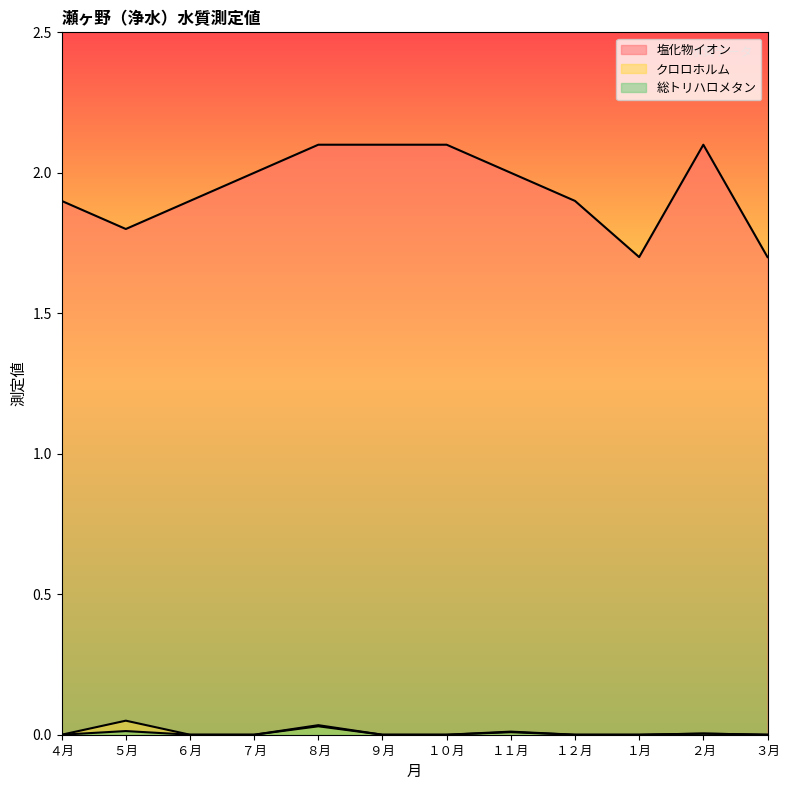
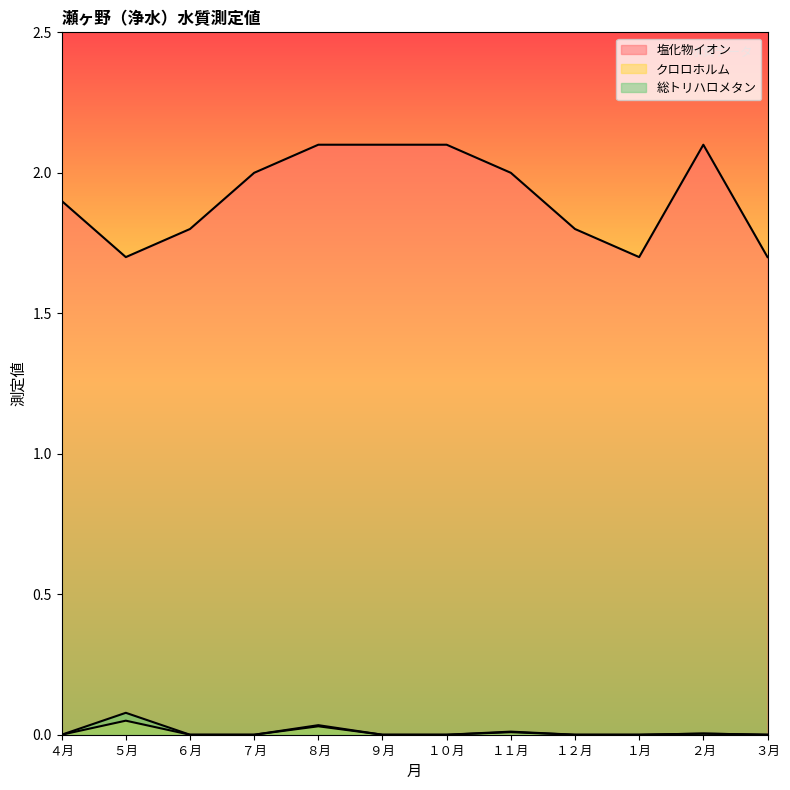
塩化物イオン, ５月: 1.8 -> 1.7
総トリハロメタン, ５月: 0.01 -> 0.08
塩化物イオン, ６月: 1.9 -> 1.8
塩化物イオン, １２月: 1.9 -> 1.8
